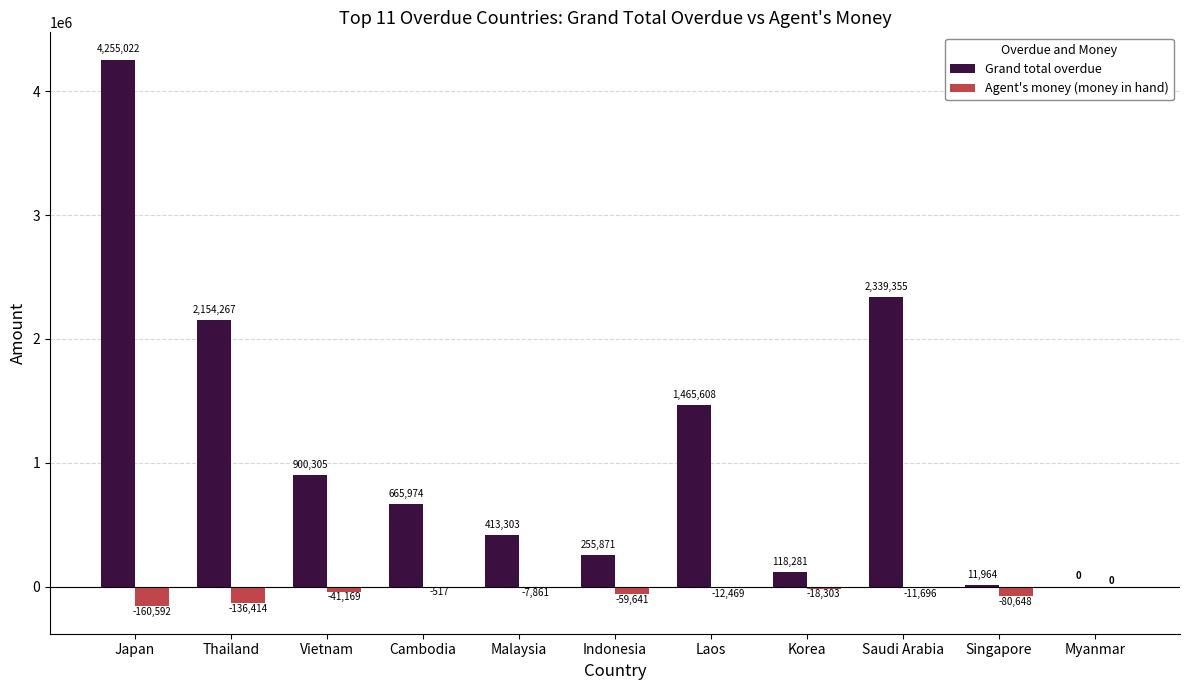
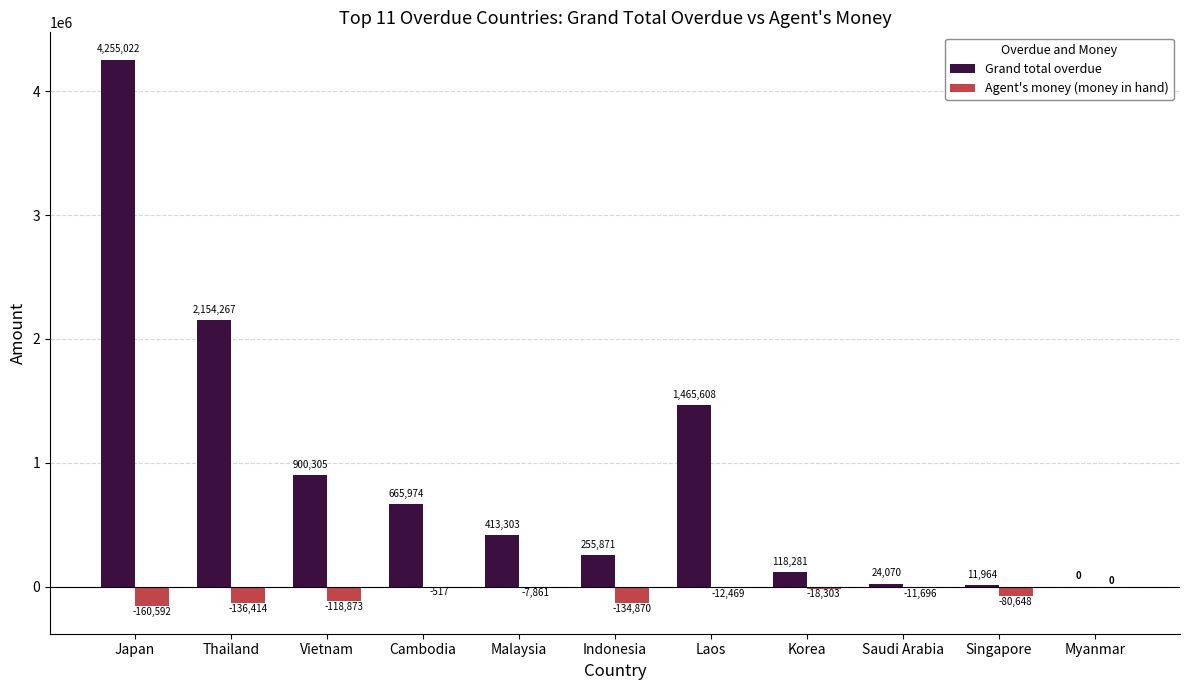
Agent's money (money in hand), Vietnam: -41,169 -> -118,873
Agent's money (money in hand), Indonesia: -59,641 -> -134,870
Grand total overdue, Saudi Arabia: 2,339,355 -> 24,070
